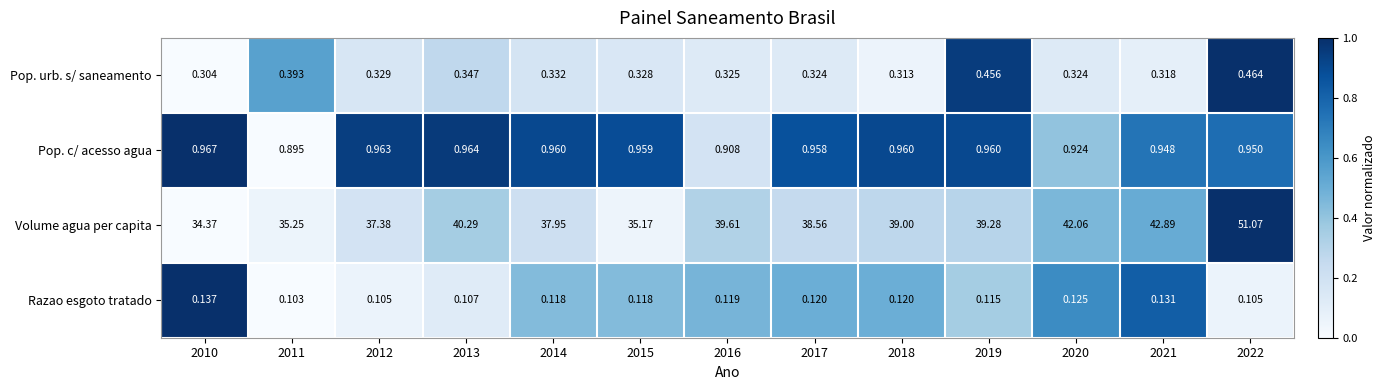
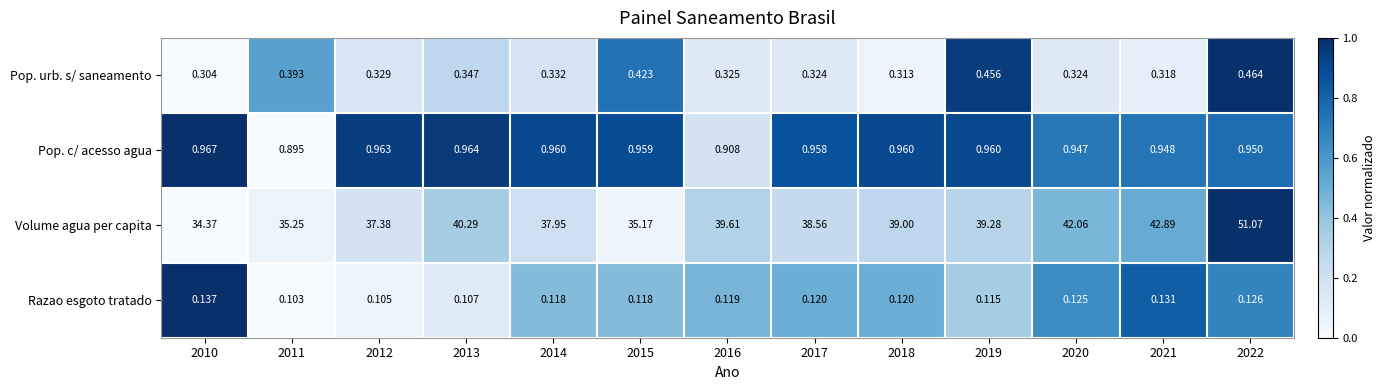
Pop. urb. s/ saneamento, 2015: 0.328 -> 0.423
Pop. c/ acesso agua, 2020: 0.924 -> 0.947
Razao esgoto tratado, 2022: 0.105 -> 0.126
